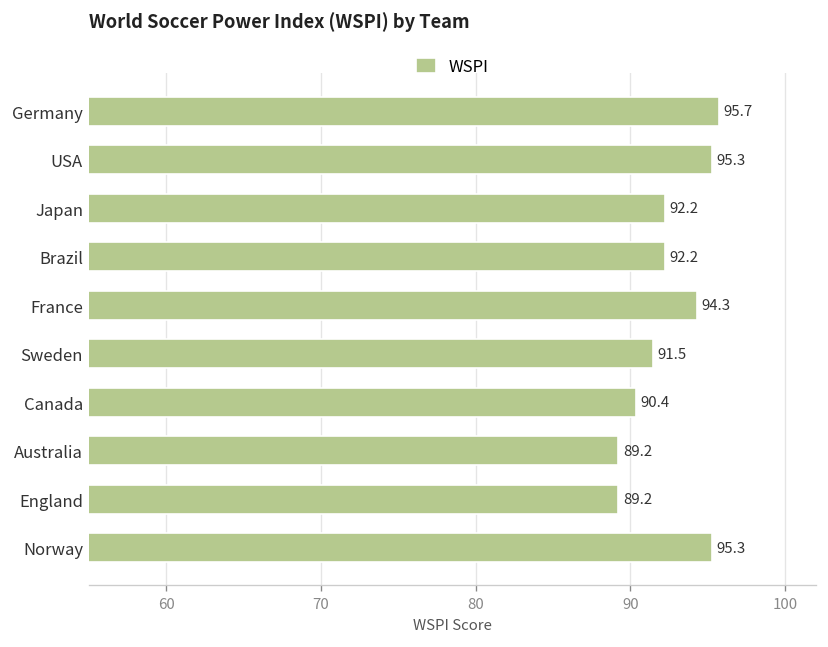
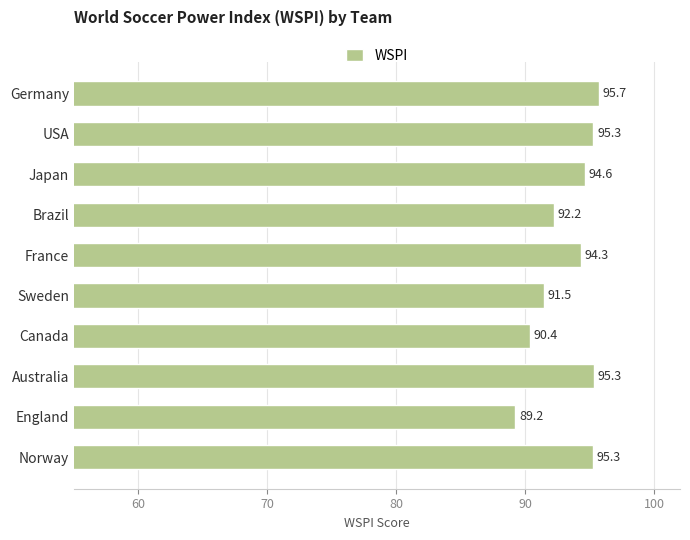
Japan: 92.2 -> 94.6
Australia: 89.2 -> 95.3
